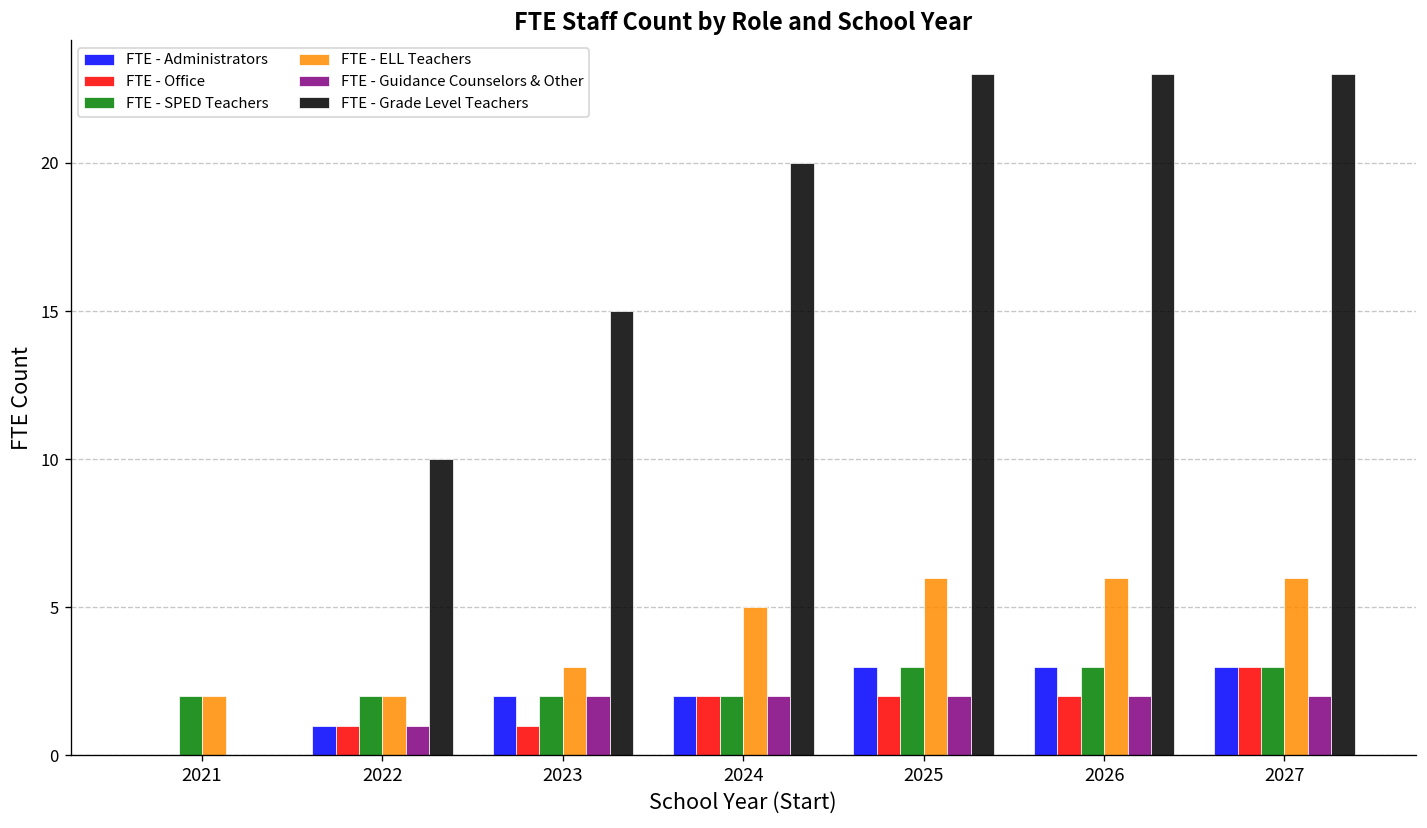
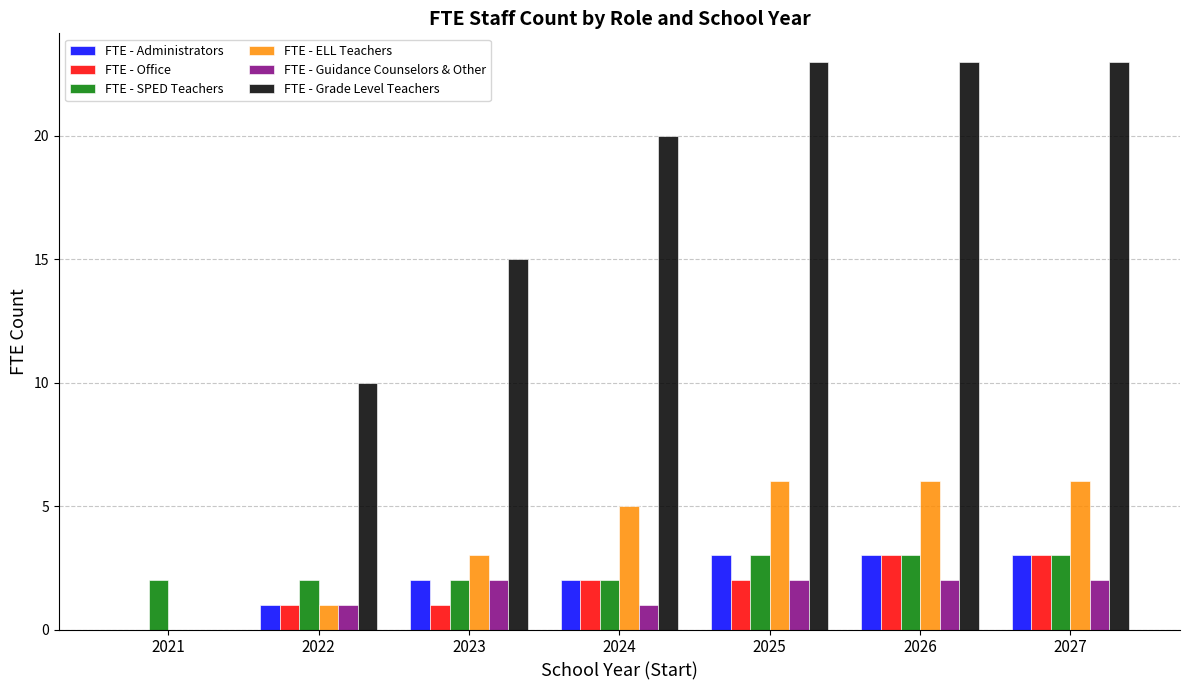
FTE - ELL Teachers, 2021: 2 -> 0
FTE - ELL Teachers, 2022: 2 -> 1
FTE - Guidance Counselors & Other, 2024: 2 -> 1
FTE - Office, 2026: 2 -> 3
